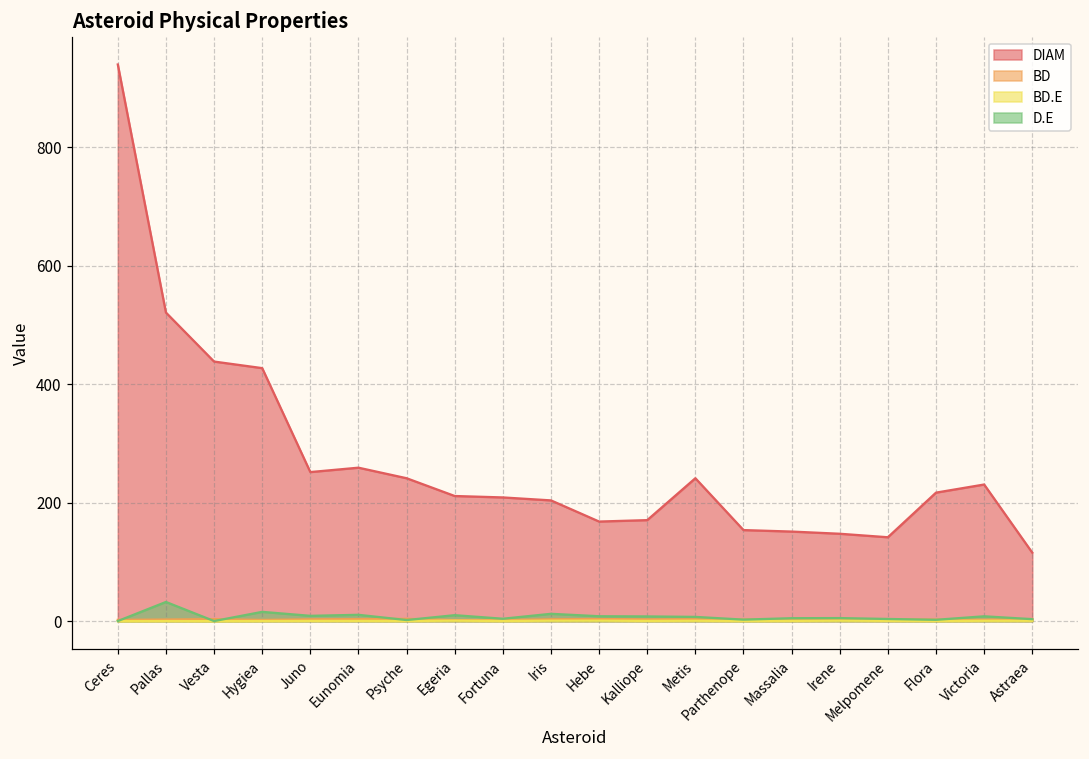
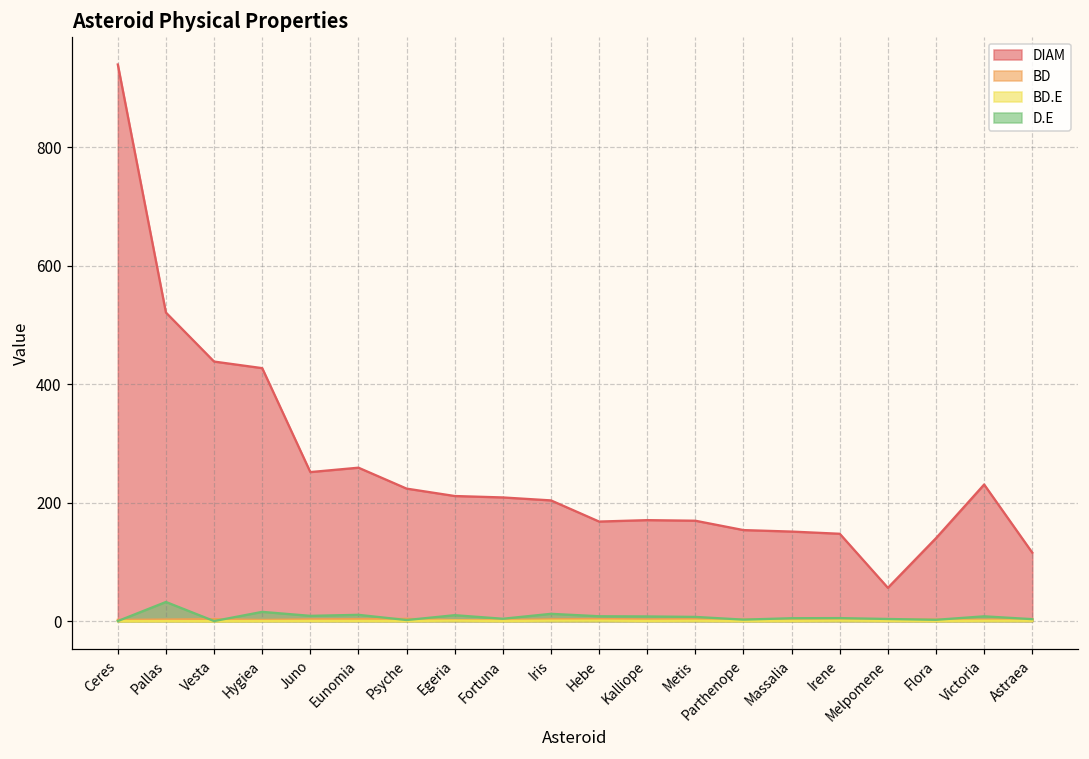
DIAM, Psyche: 240 -> 220
DIAM, Metis: 240 -> 170
DIAM, Melpomene: 140 -> 60
DIAM, Flora: 220 -> 140
